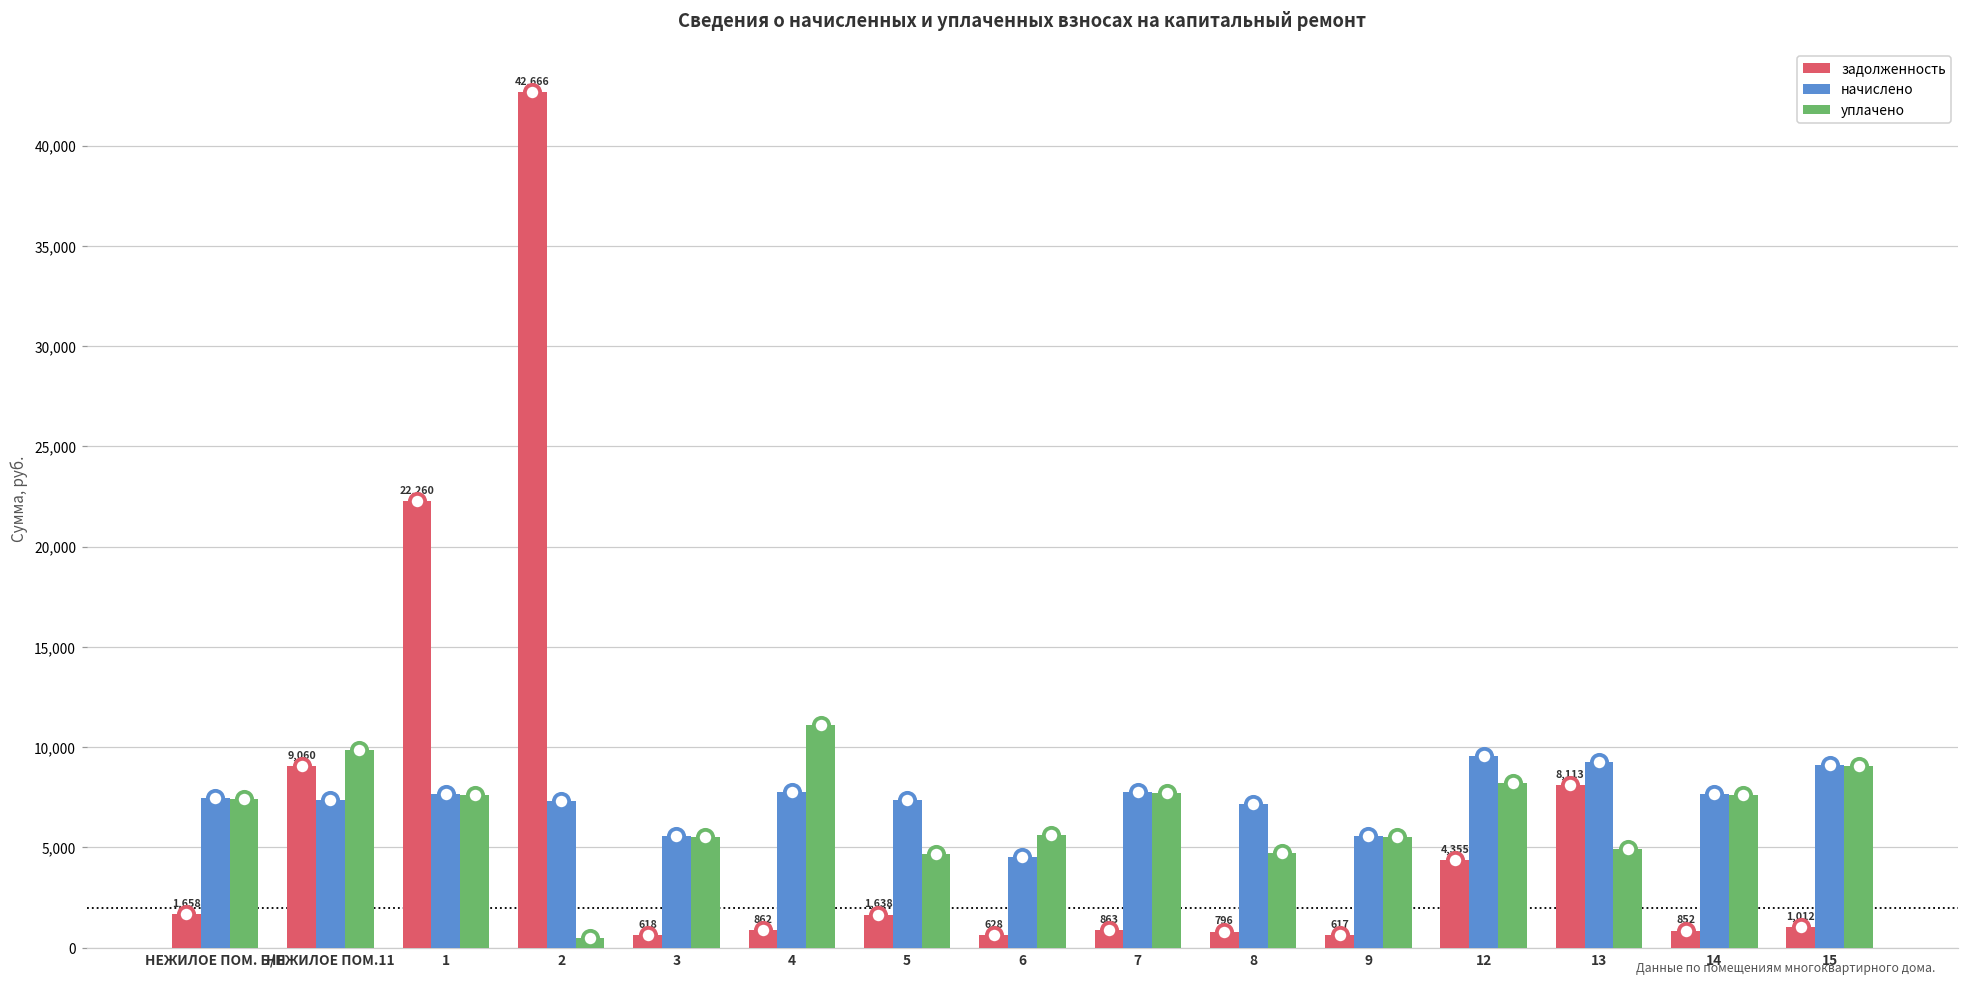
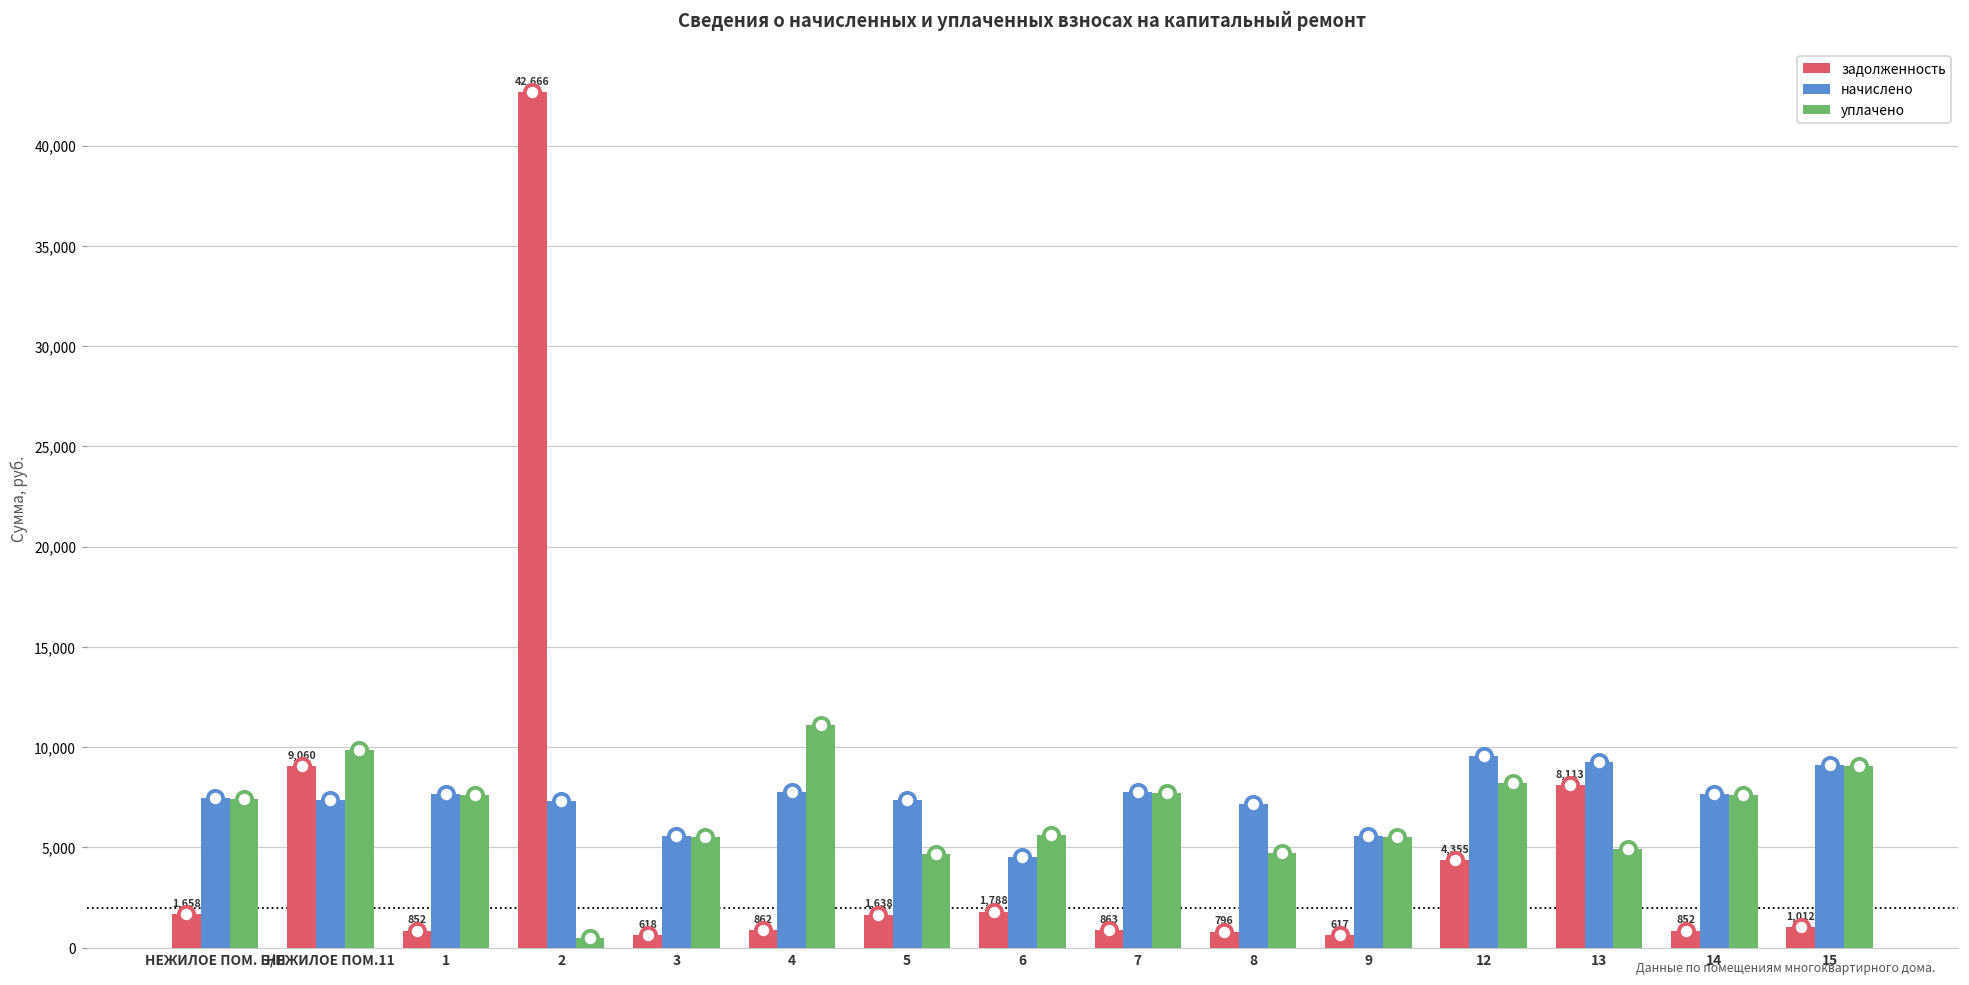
задолженность, 1: 22,260 -> 852
задолженность, 6: 628 -> 1,788
